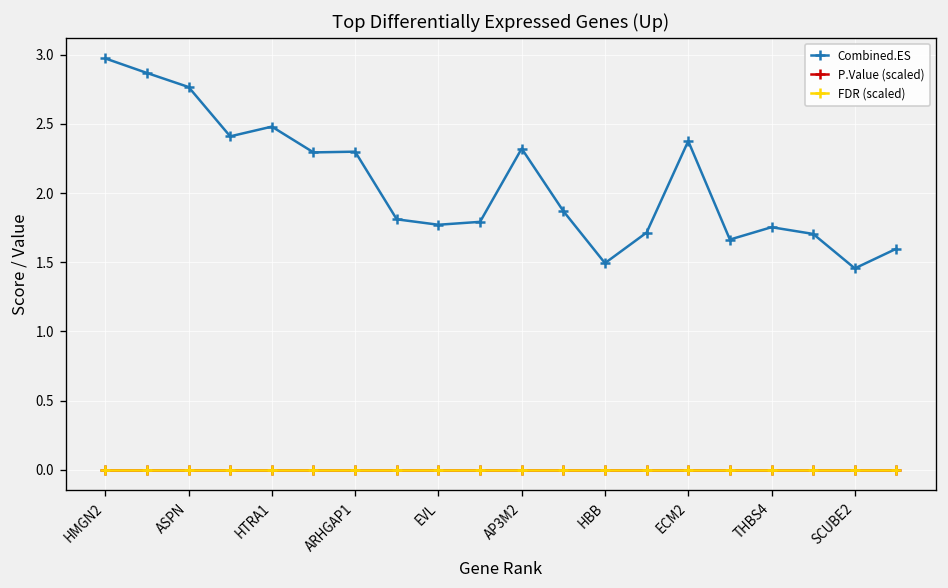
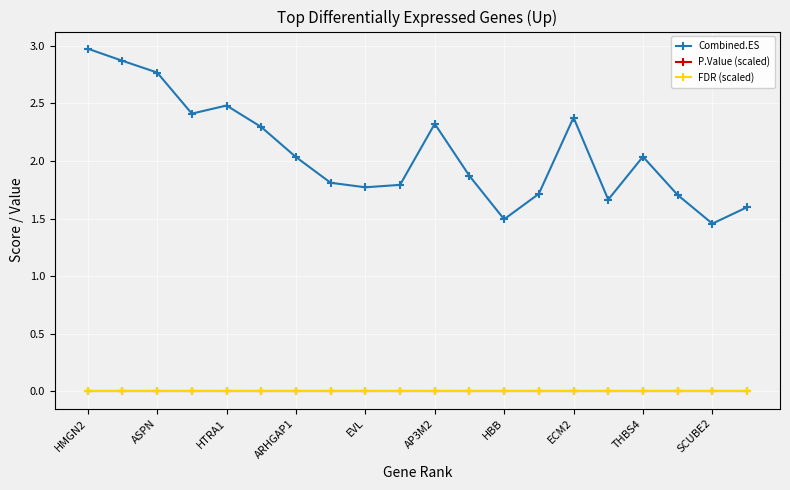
Combined.ES, ARHGAP1: 2.30 -> 2.03
Combined.ES, THBS4: 1.75 -> 2.04
